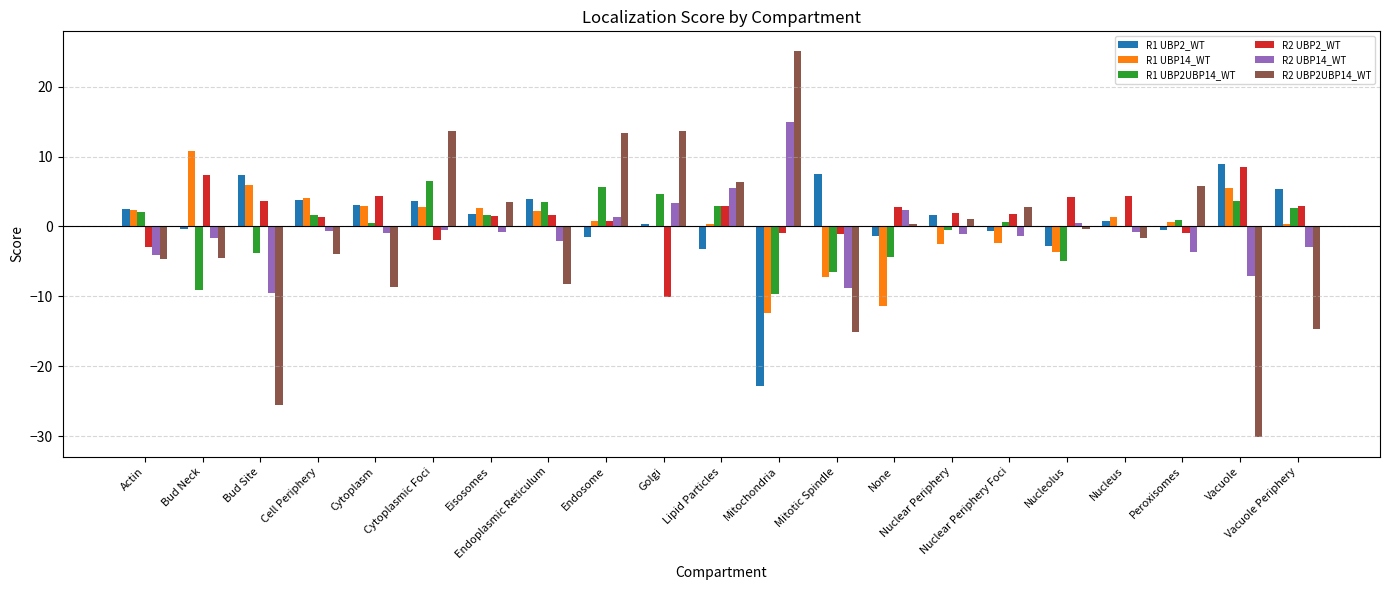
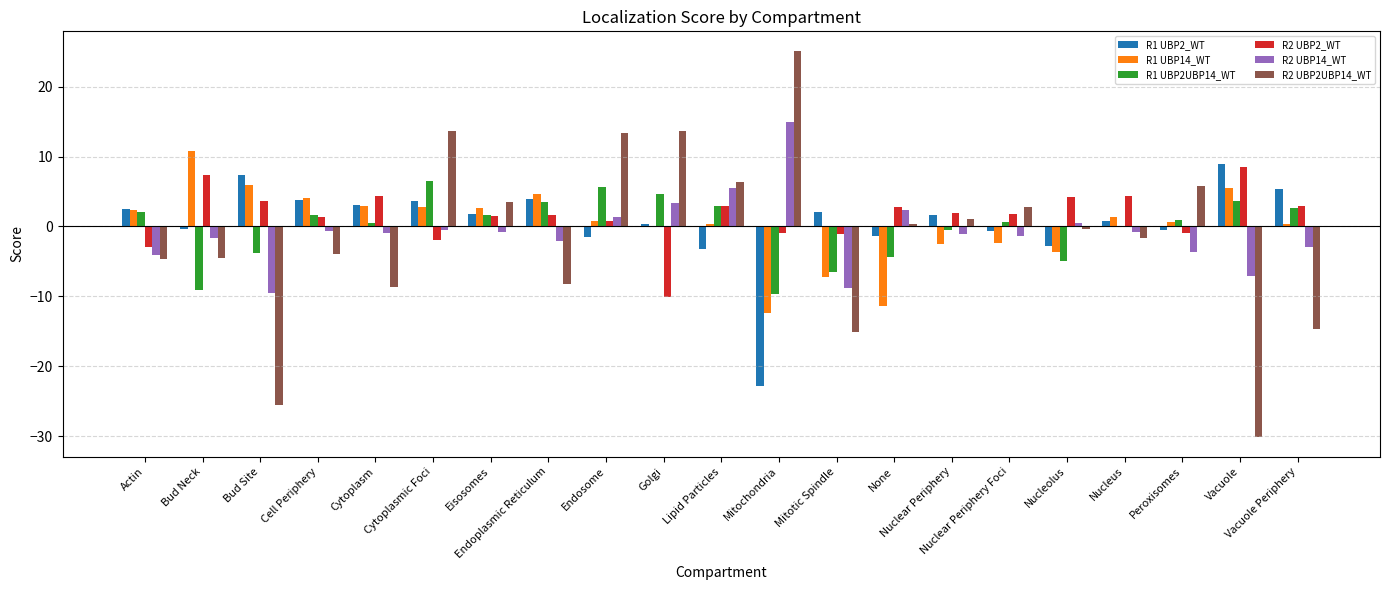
R1 UBP14_WT, Endoplasmic Reticulum: 2 -> 5
R1 UBP2_WT, Mitotic Spindle: 8 -> 2
